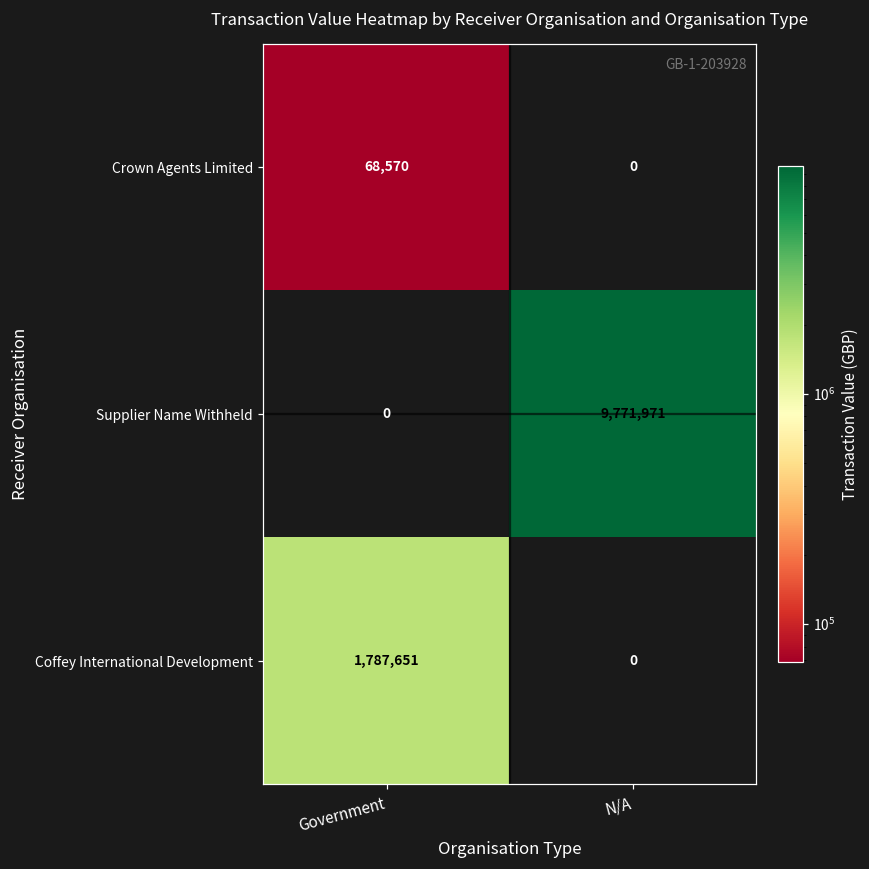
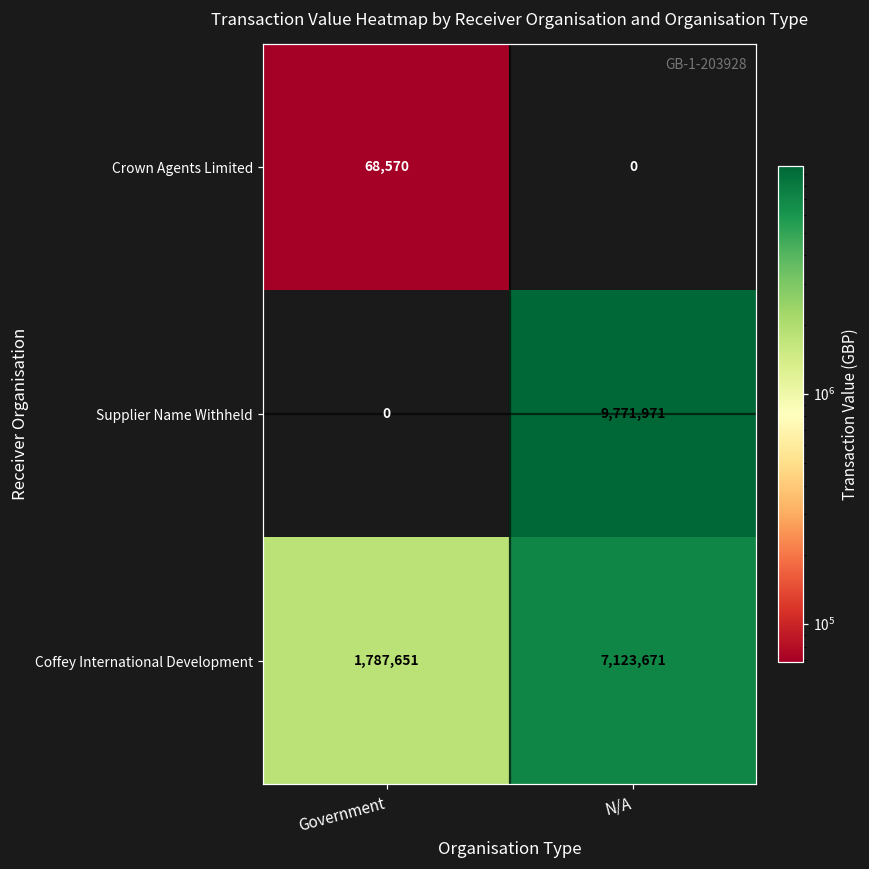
Coffey International Development, N/A: 0 -> 7,123,671
